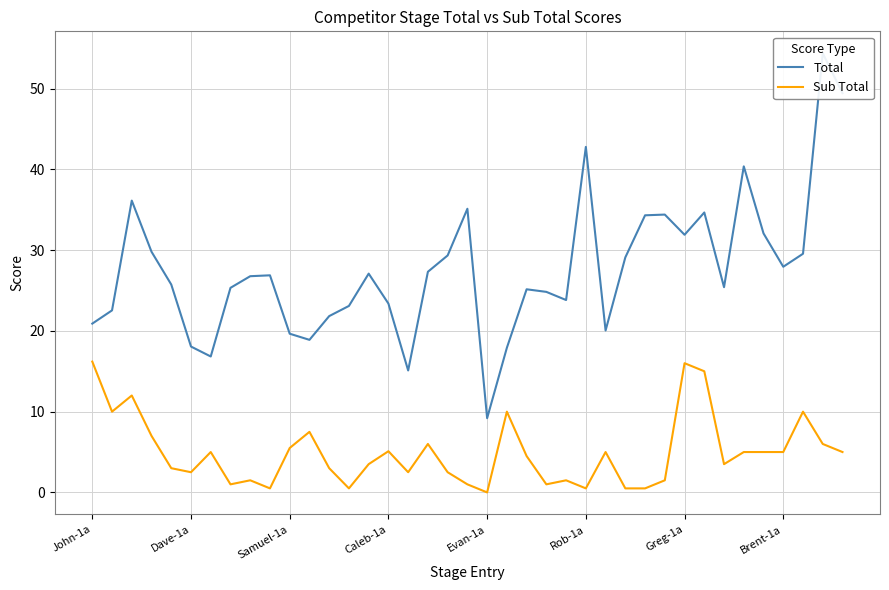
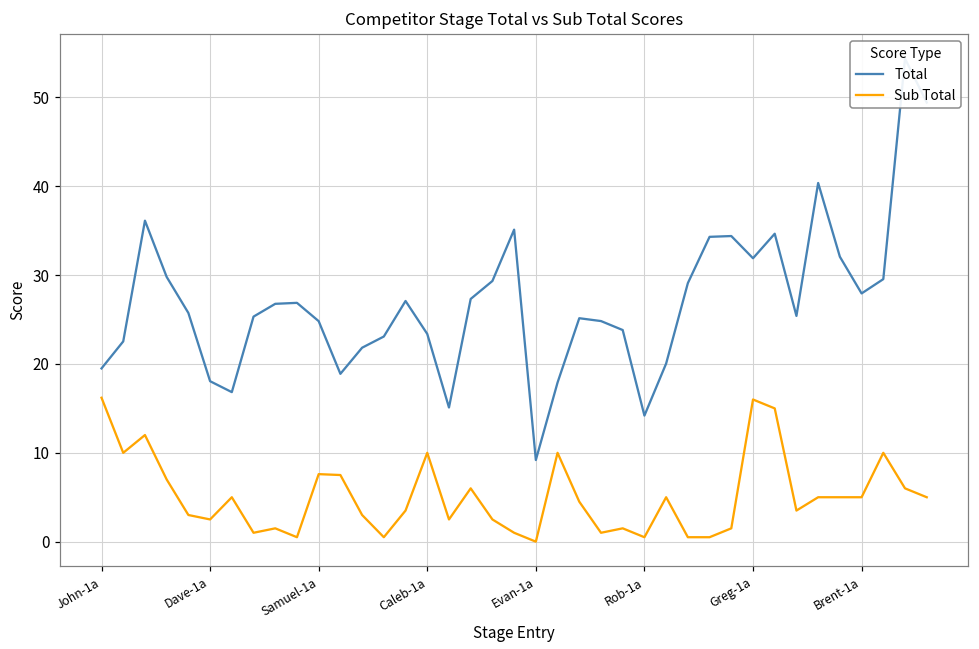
Total, John-1a: 21 -> 20
Total, Samuel-1a: 20 -> 25
Sub Total, Samuel-1a: 6 -> 8
Sub Total, Caleb-1a: 5 -> 10
Total, Rob-1a: 43 -> 14
